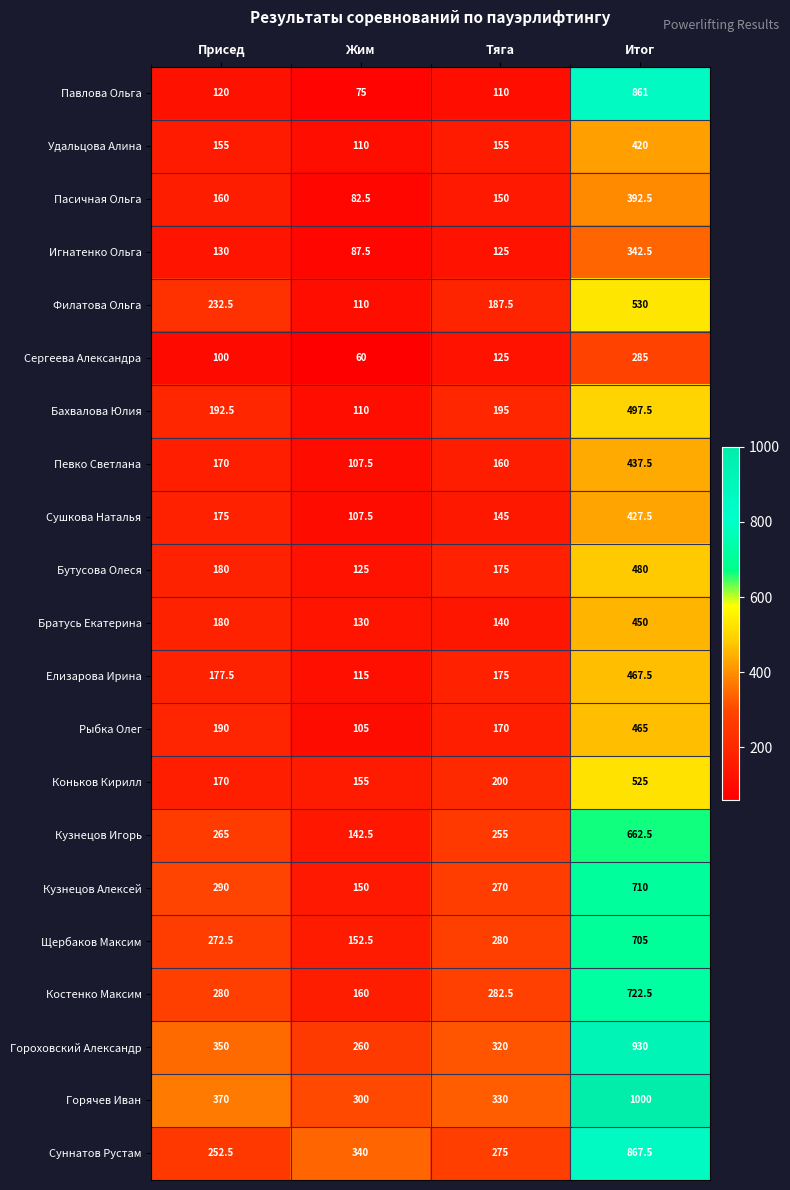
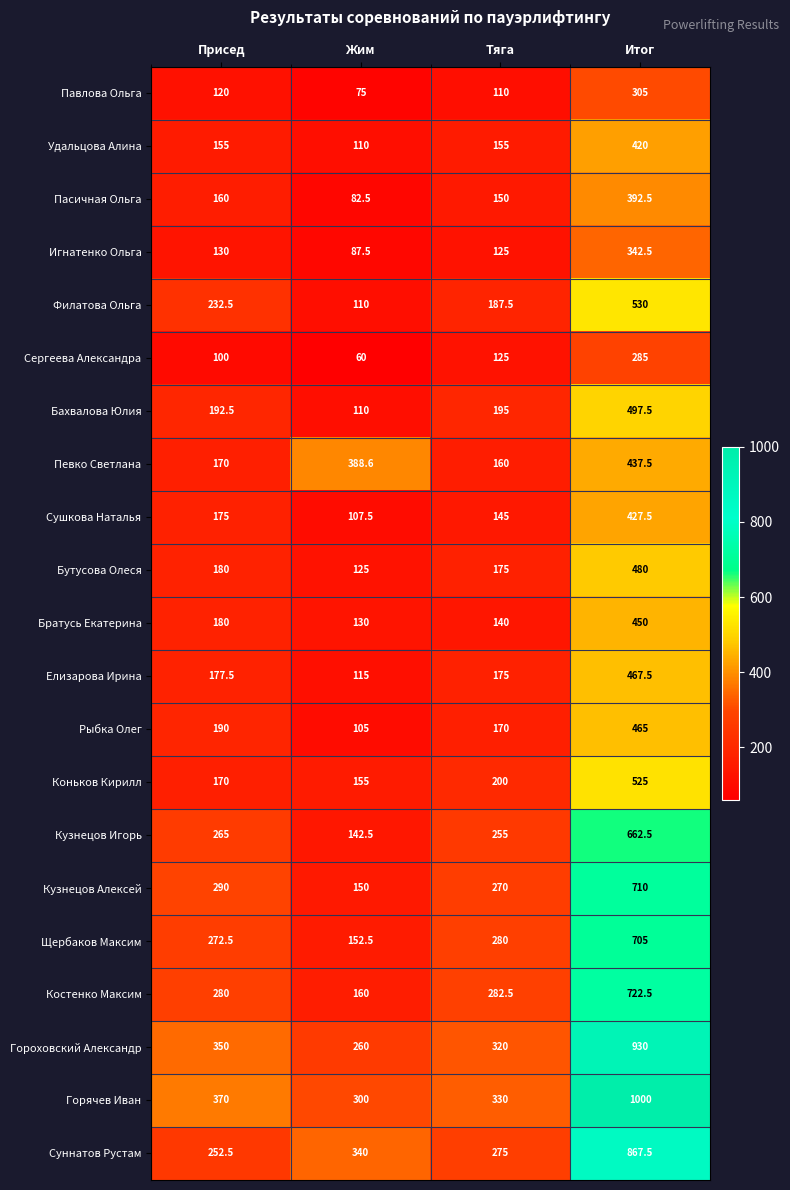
Павлова Ольга, Итог: 861 -> 305
Певко Светлана, Жим: 107.5 -> 388.6
